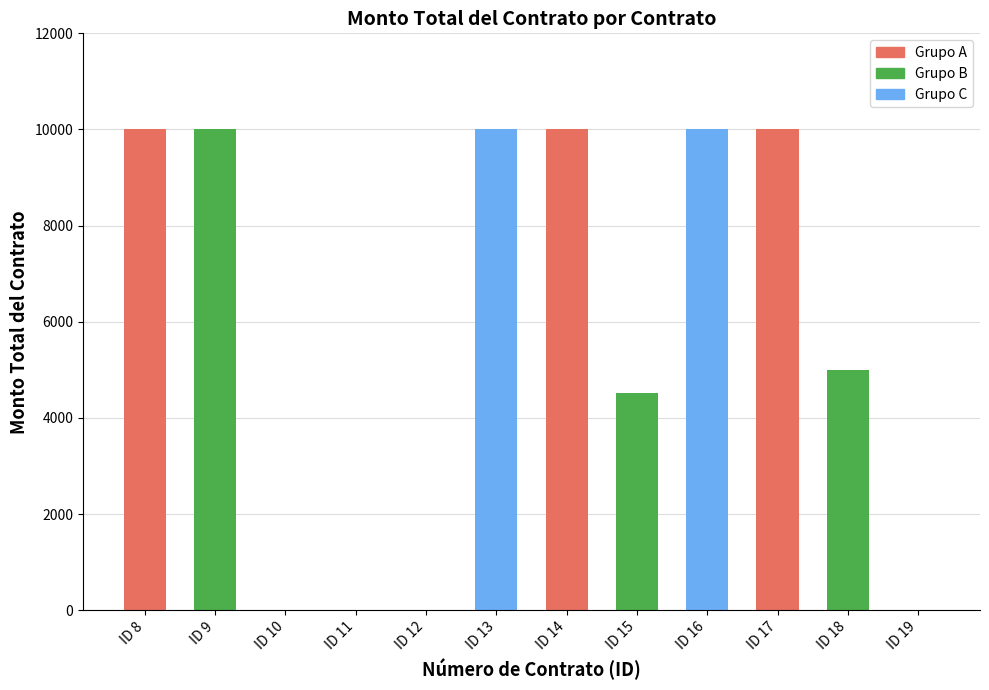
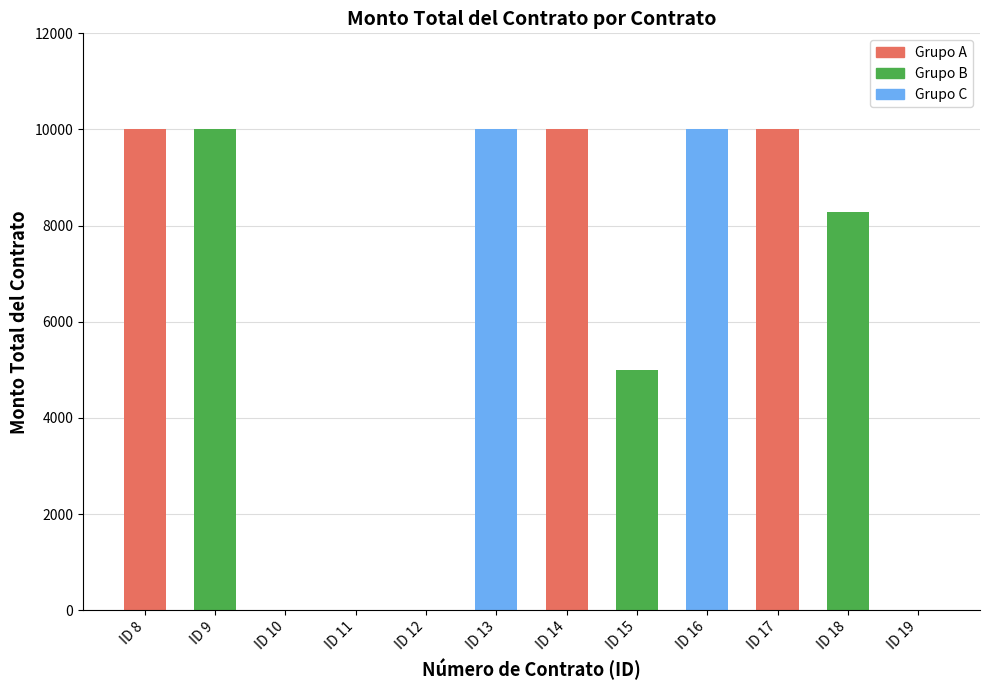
ID 15: 4500 -> 5000
ID 18: 5000 -> 8300
